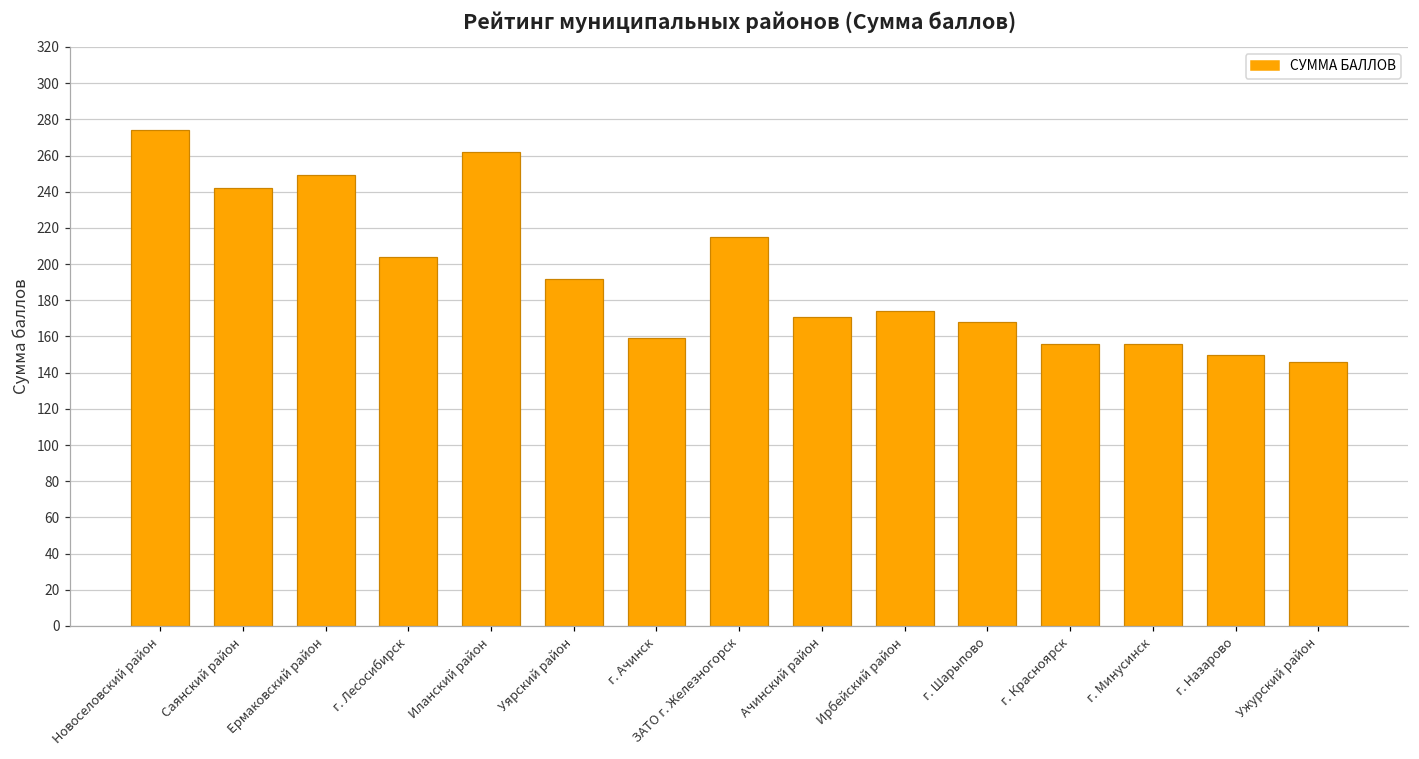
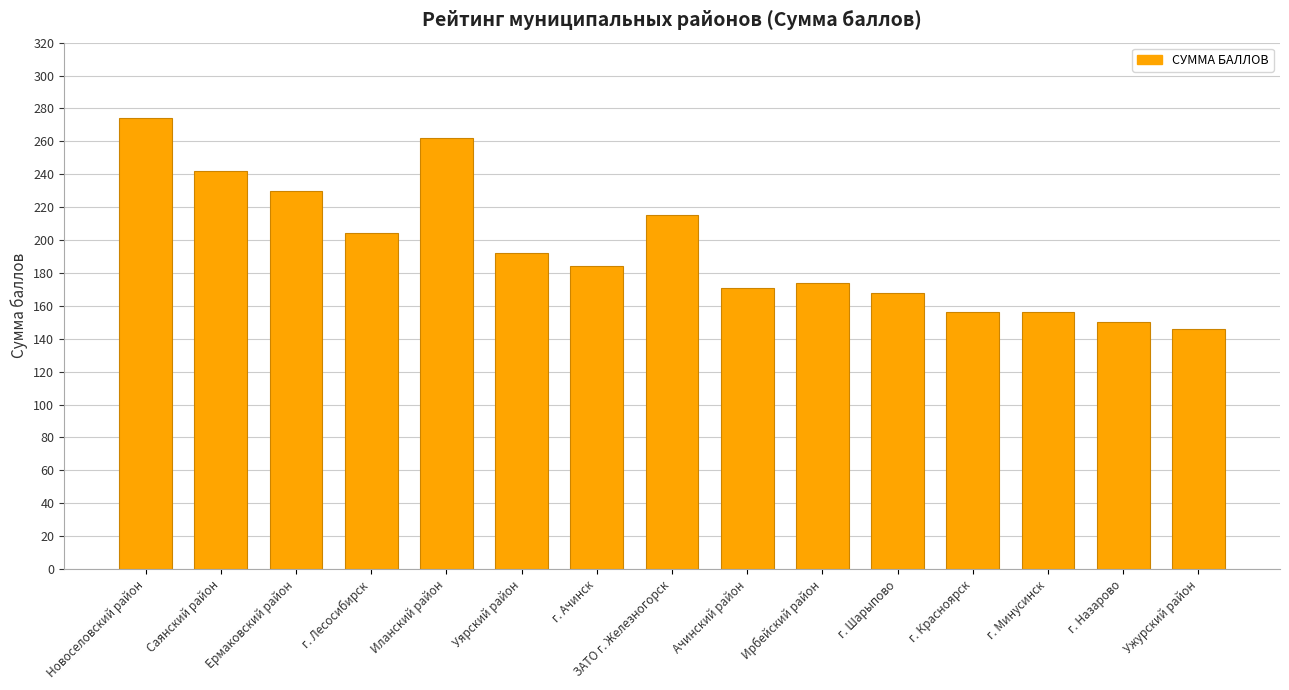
Ермаковский район: 249 -> 230
г. Ачинск: 159 -> 184
